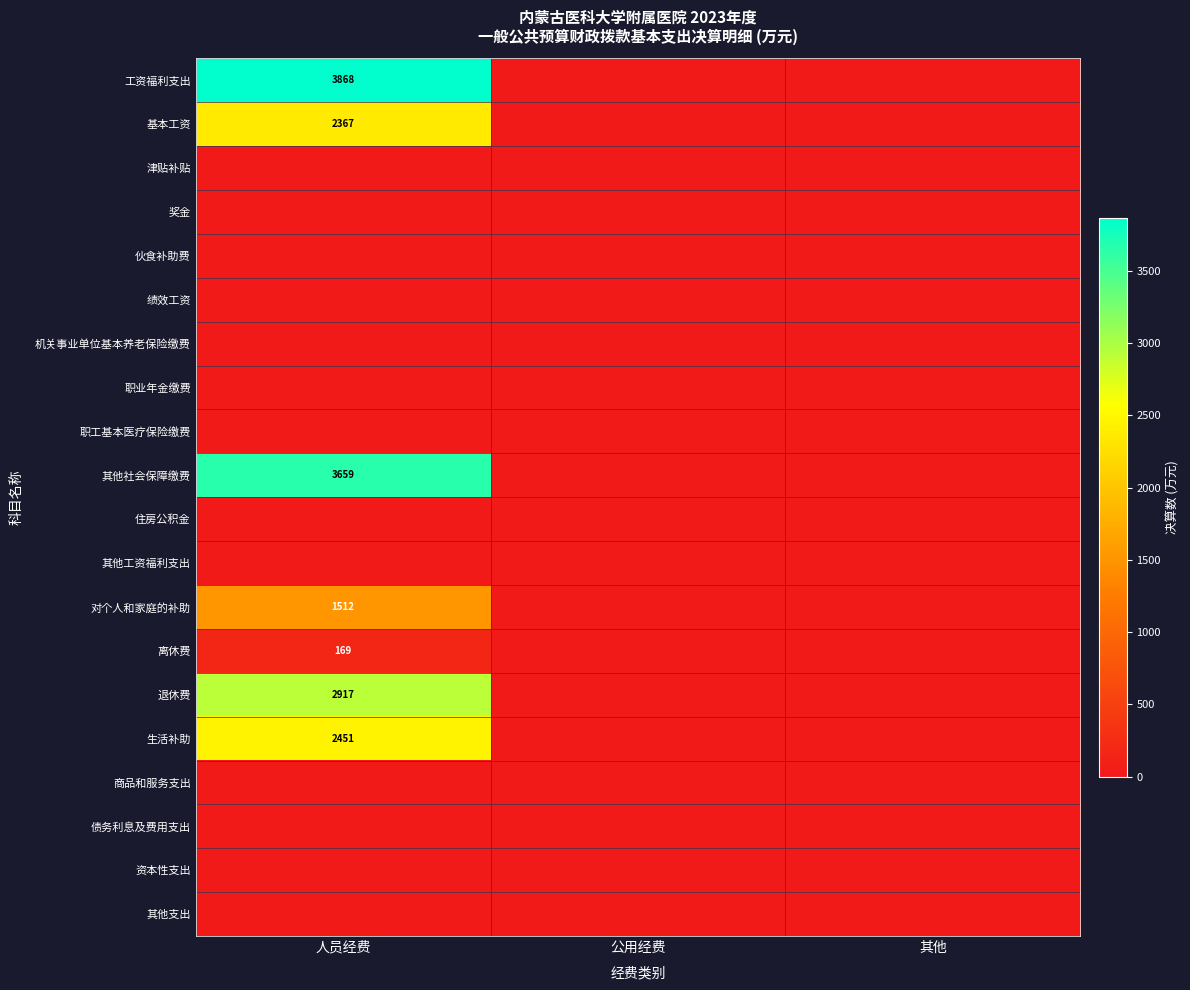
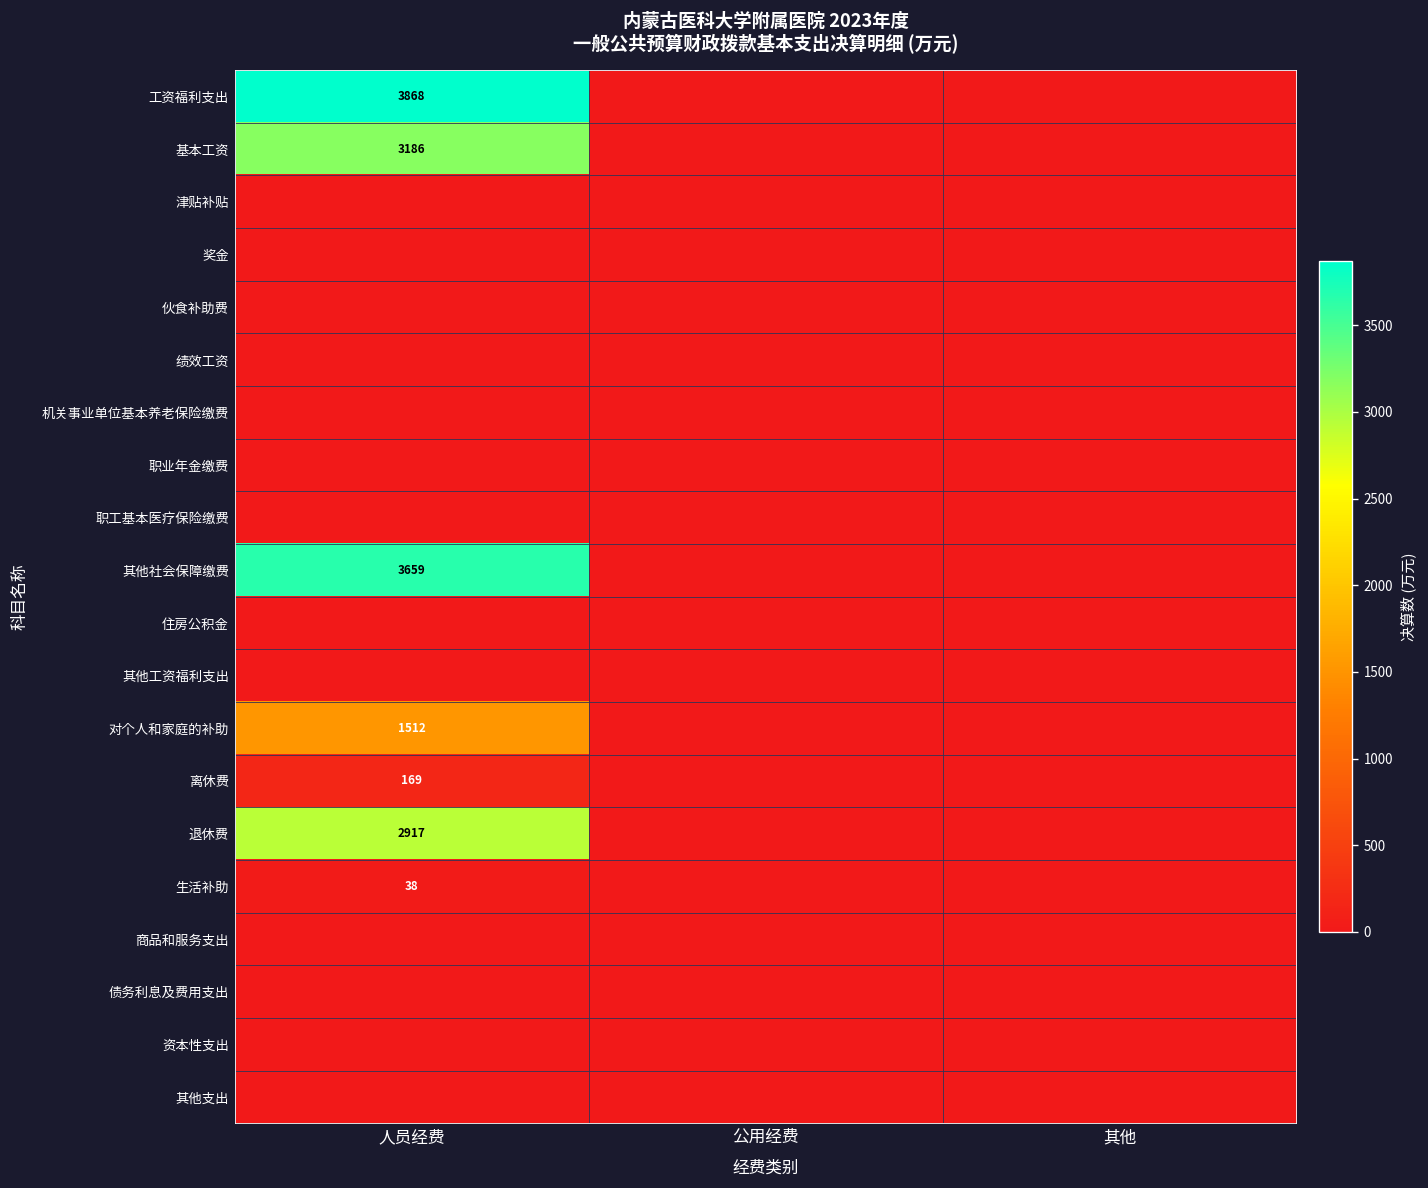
基本工资, 人员经费: 2367 -> 3186
生活补助, 人员经费: 2451 -> 38
